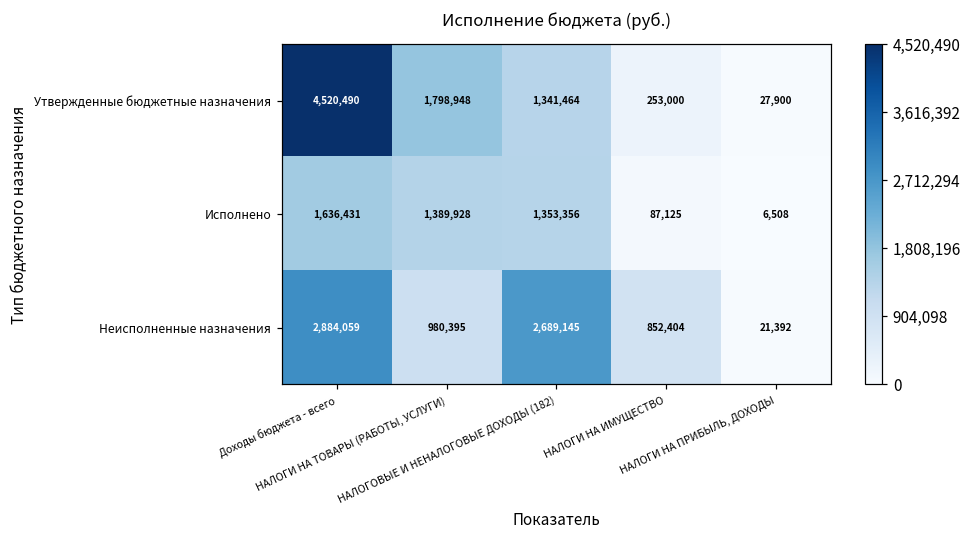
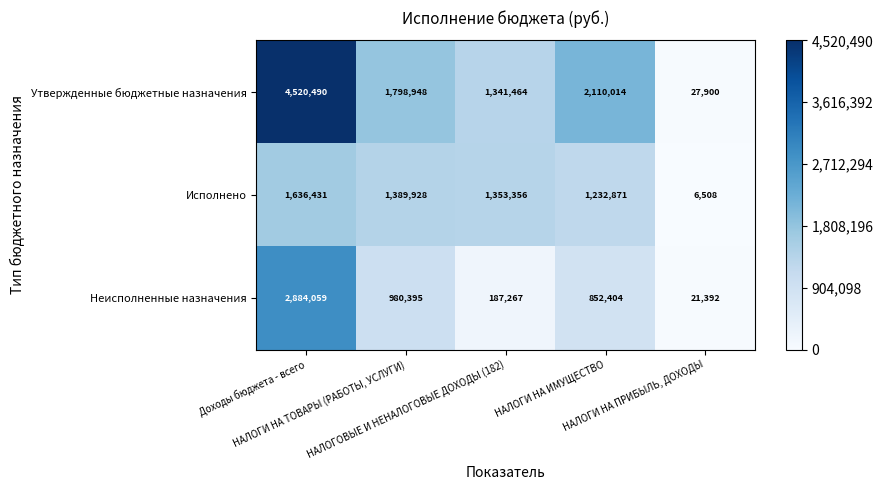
Утвержденные бюджетные назначения, НАЛОГИ НА ИМУЩЕСТВО: 253,000 -> 2,110,014
Исполнено, НАЛОГИ НА ИМУЩЕСТВО: 87,125 -> 1,232,871
Неисполненные назначения, НАЛОГОВЫЕ И НЕНАЛОГОВЫЕ ДОХОДЫ (182): 2,689,145 -> 187,267
